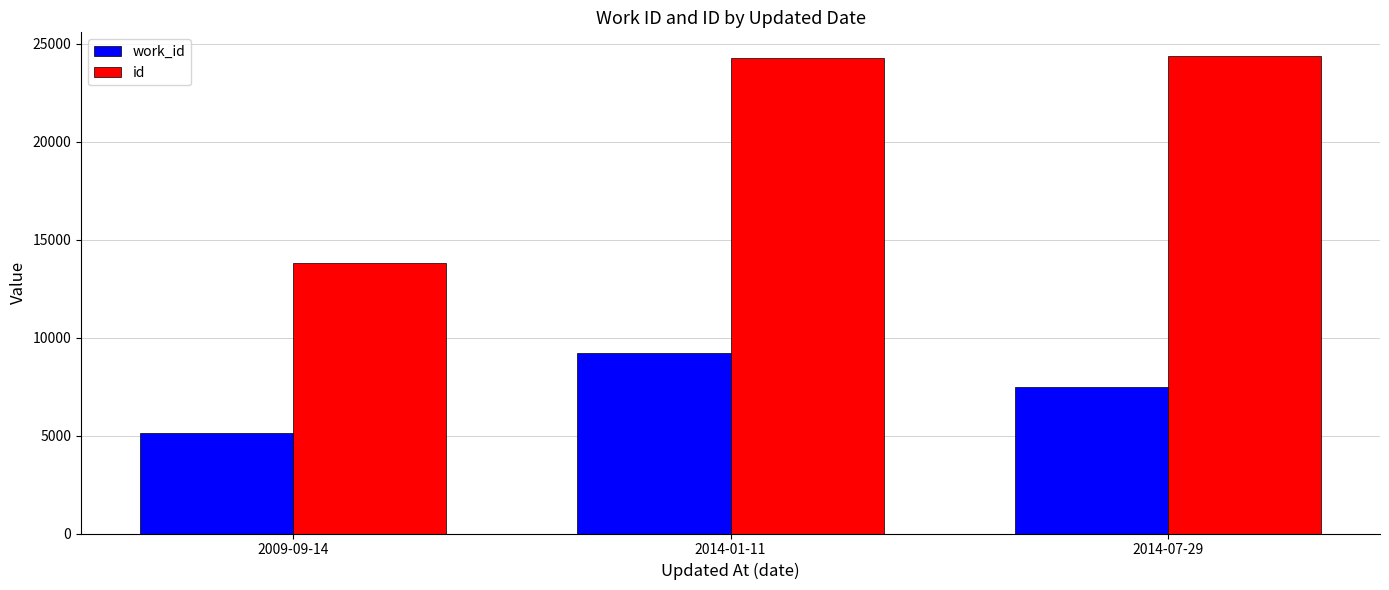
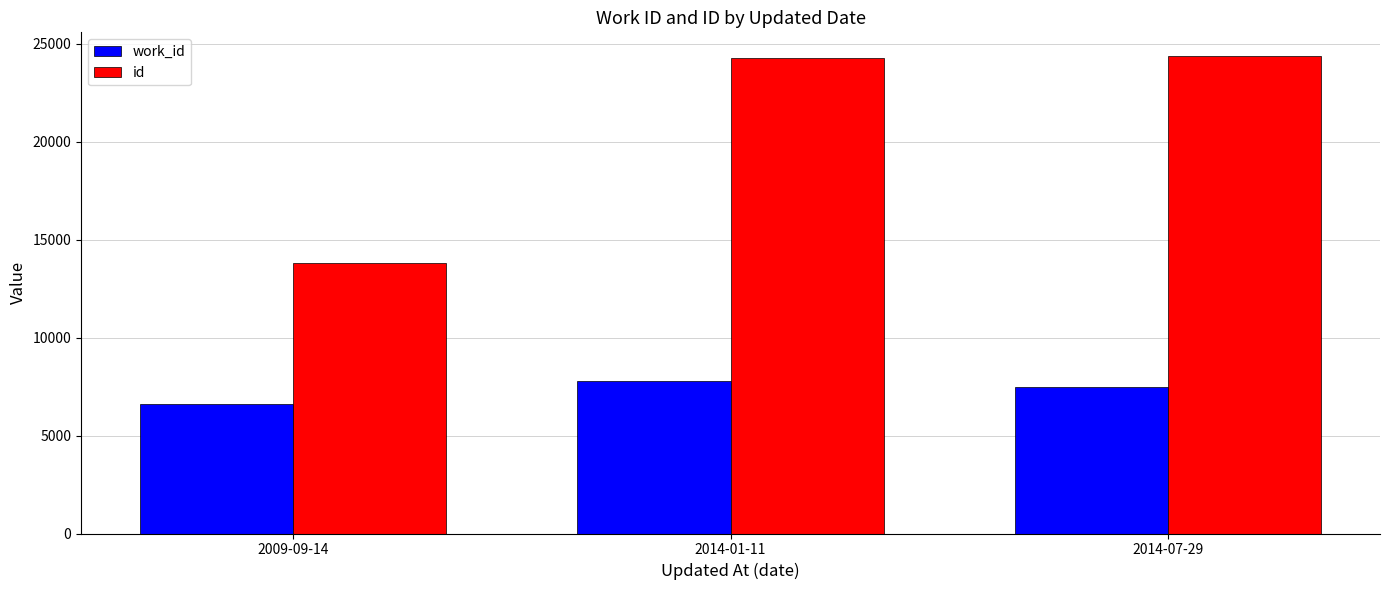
work_id, 2009-09-14: 5100 -> 6600
work_id, 2014-01-11: 9200 -> 7800
